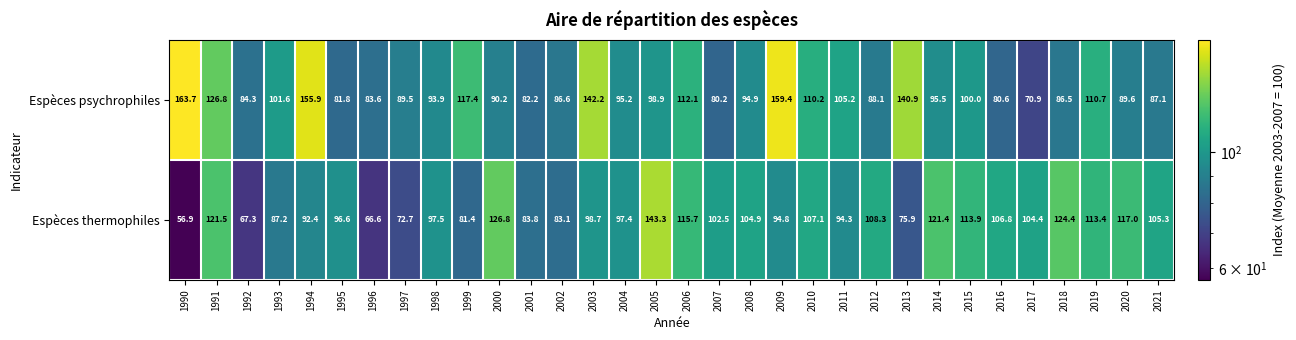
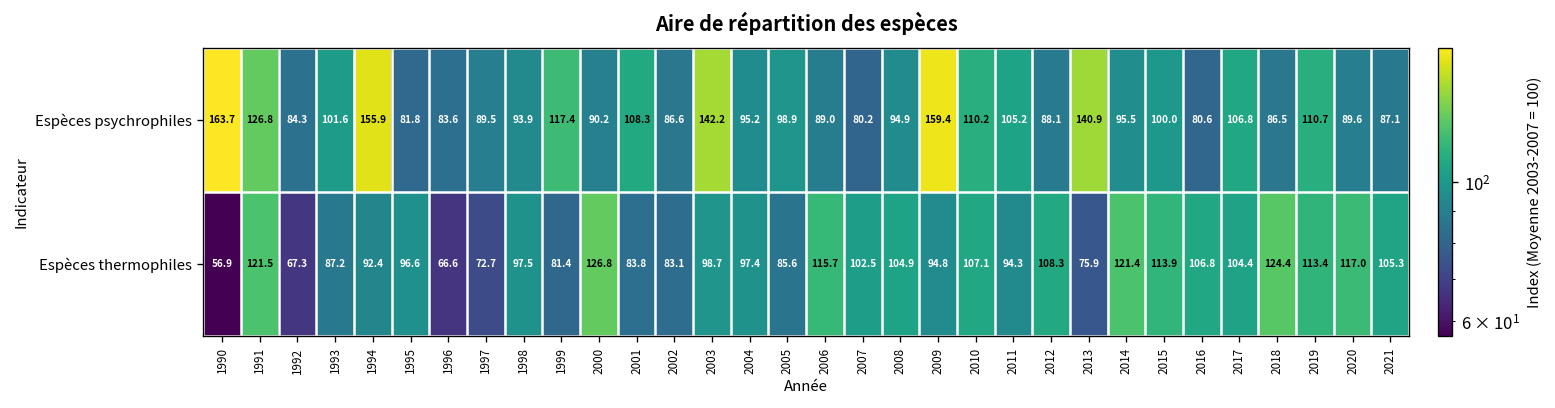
Espèces psychrophiles, 2001: 82.2 -> 108.3
Espèces psychrophiles, 2006: 112.1 -> 89.0
Espèces psychrophiles, 2017: 70.9 -> 106.8
Espèces thermophiles, 2005: 143.3 -> 85.6
